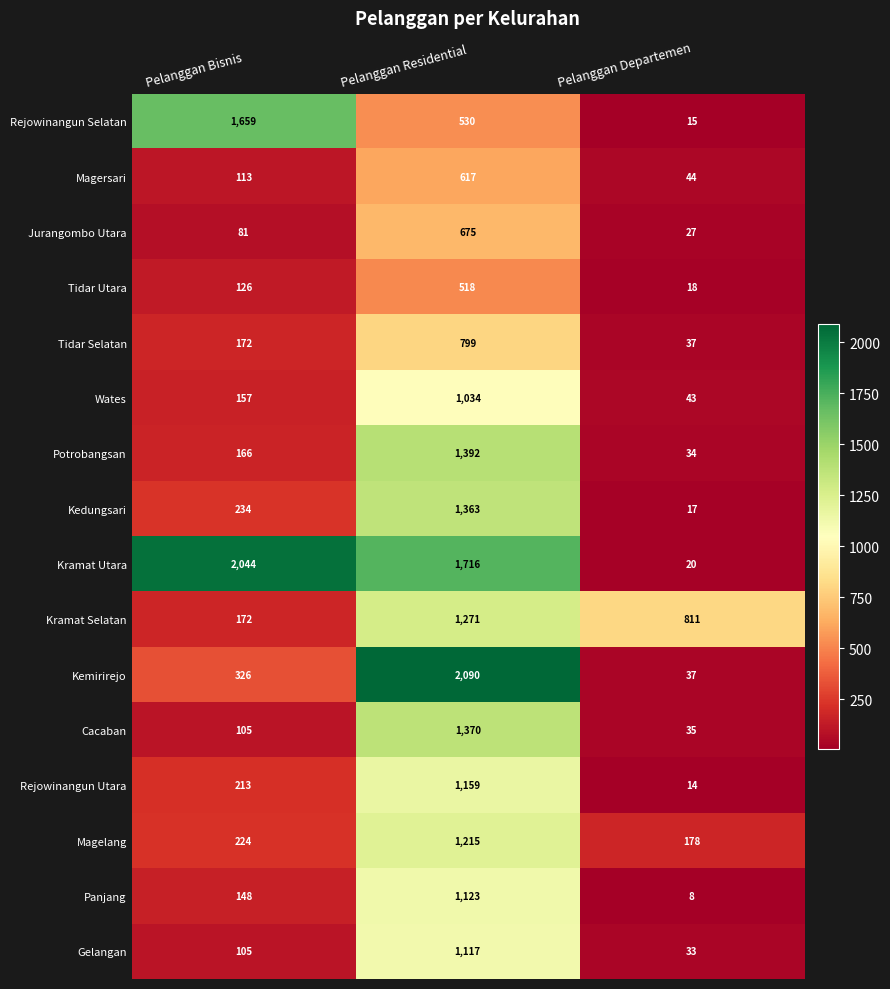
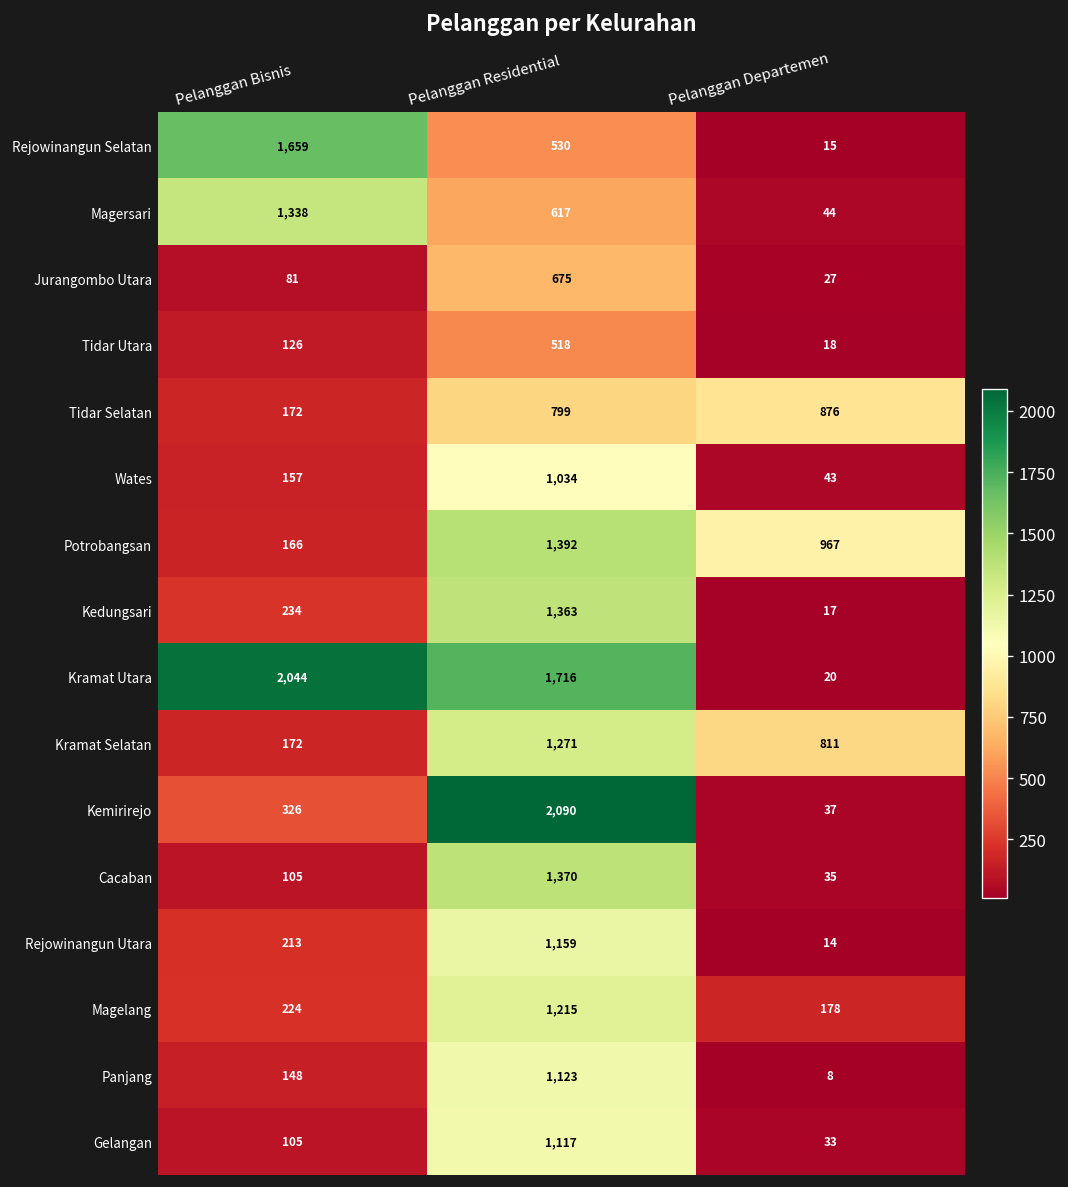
Magersari, Pelanggan Bisnis: 113 -> 1,338
Tidar Selatan, Pelanggan Departemen: 37 -> 876
Potrobangsan, Pelanggan Departemen: 34 -> 967
